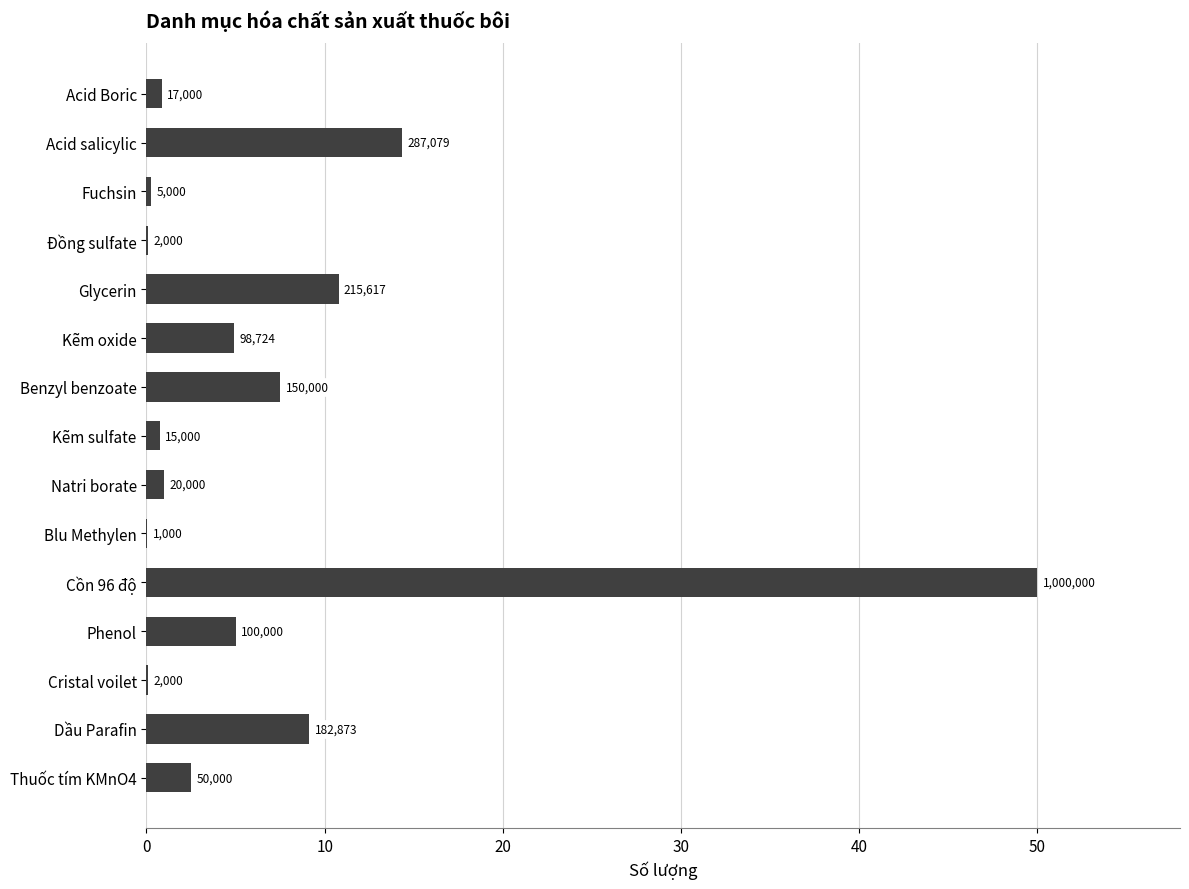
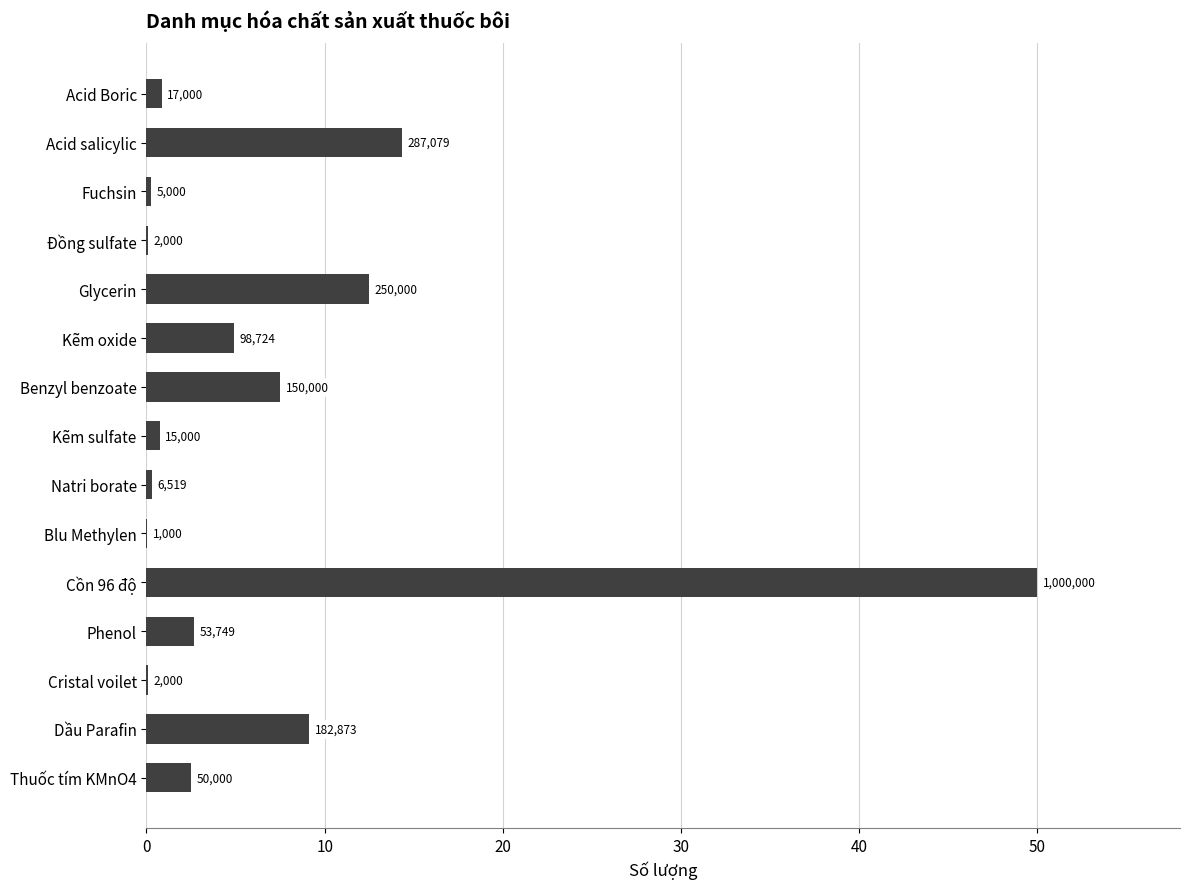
Glycerin: 215,617 -> 250,000
Natri borate: 20,000 -> 6,519
Phenol: 100,000 -> 53,749
